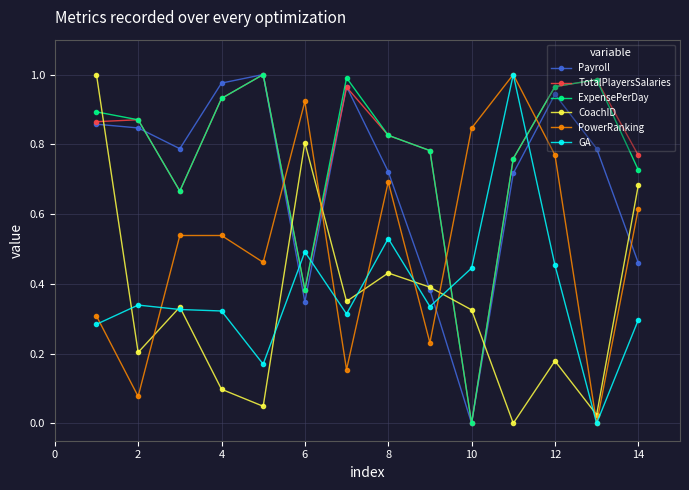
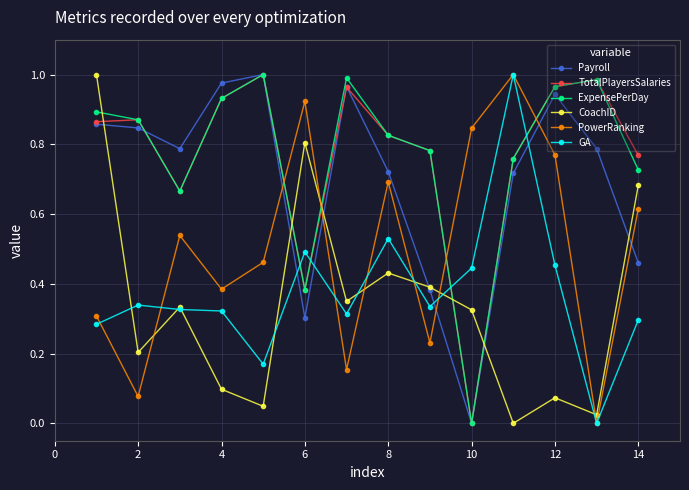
PowerRanking, 4: 0.54 -> 0.38
Payroll, 6: 0.35 -> 0.30
CoachID, 12: 0.18 -> 0.07
